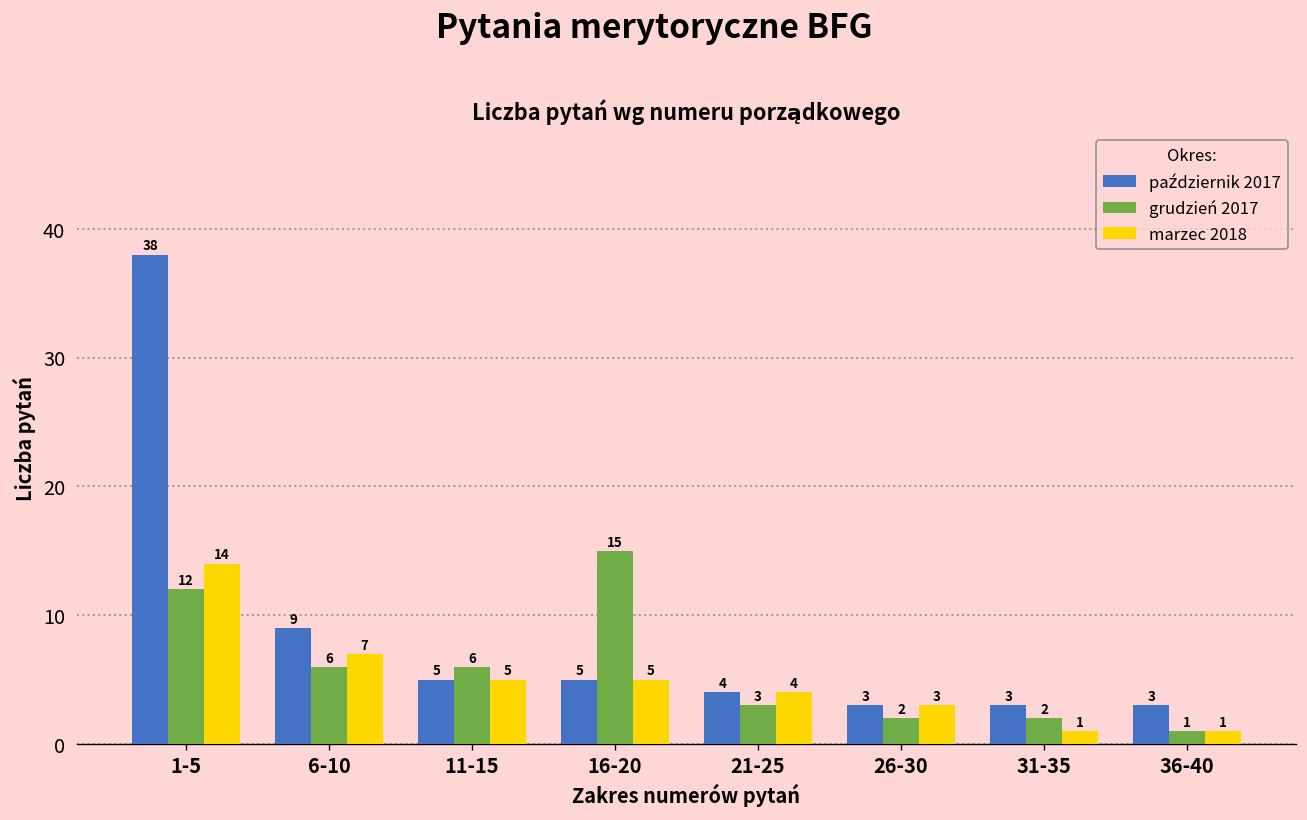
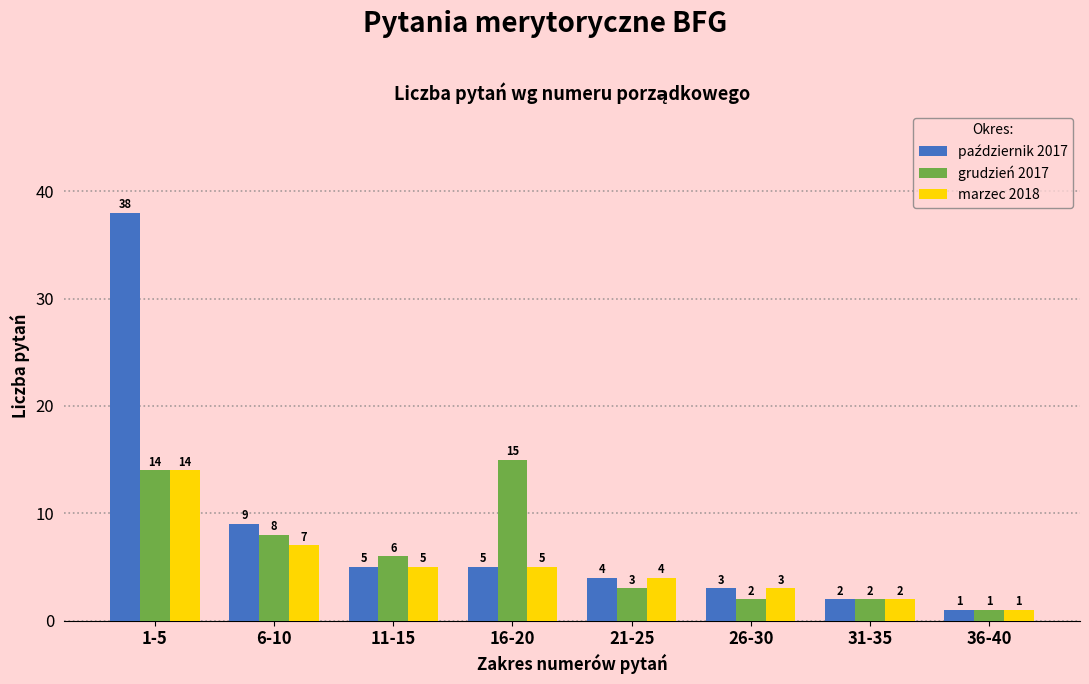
grudzień 2017, 1-5: 12 -> 14
grudzień 2017, 6-10: 6 -> 8
październik 2017, 31-35: 3 -> 2
marzec 2018, 31-35: 1 -> 2
październik 2017, 36-40: 3 -> 1
